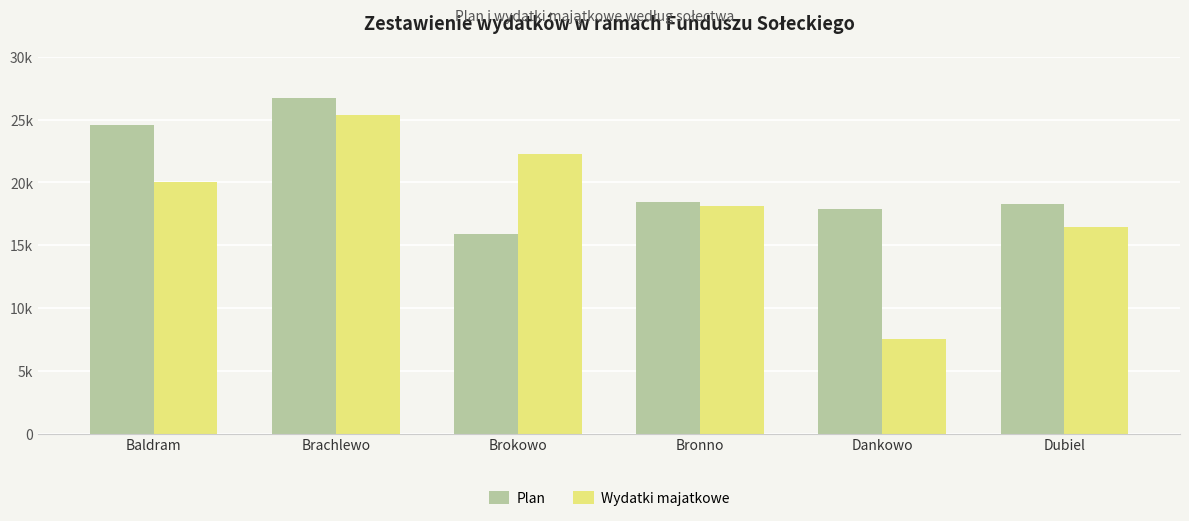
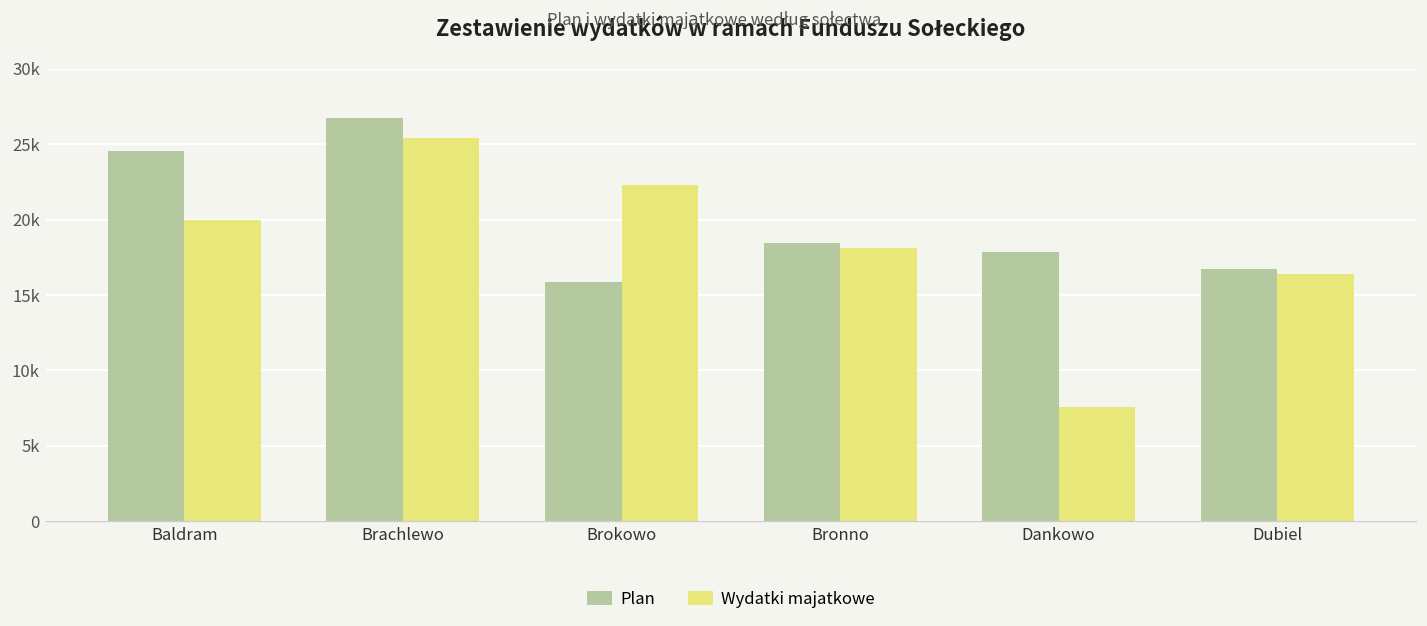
Plan, Dubiel: 18300 -> 16700
